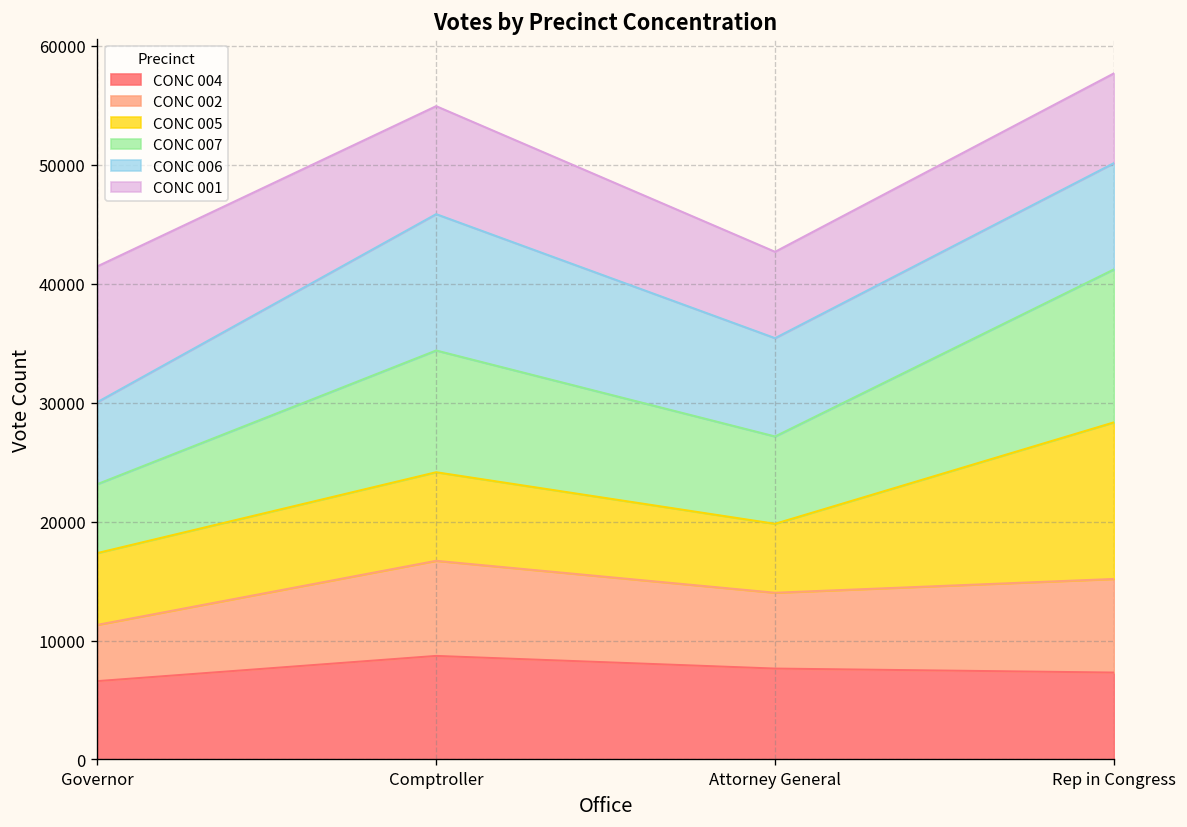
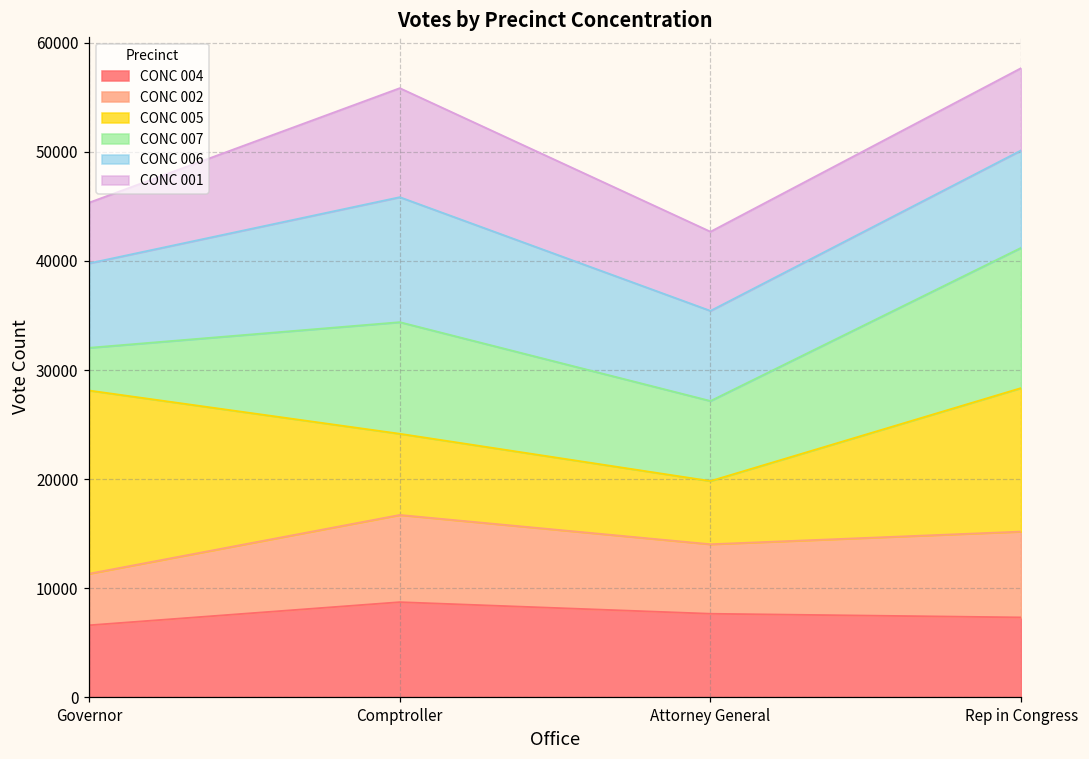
CONC 005, Governor: 6000 -> 17000
CONC 007, Governor: 6000 -> 4000
CONC 006, Governor: 7000 -> 8000
CONC 001, Governor: 11000 -> 6000
CONC 001, Comptroller: 9000 -> 10000
